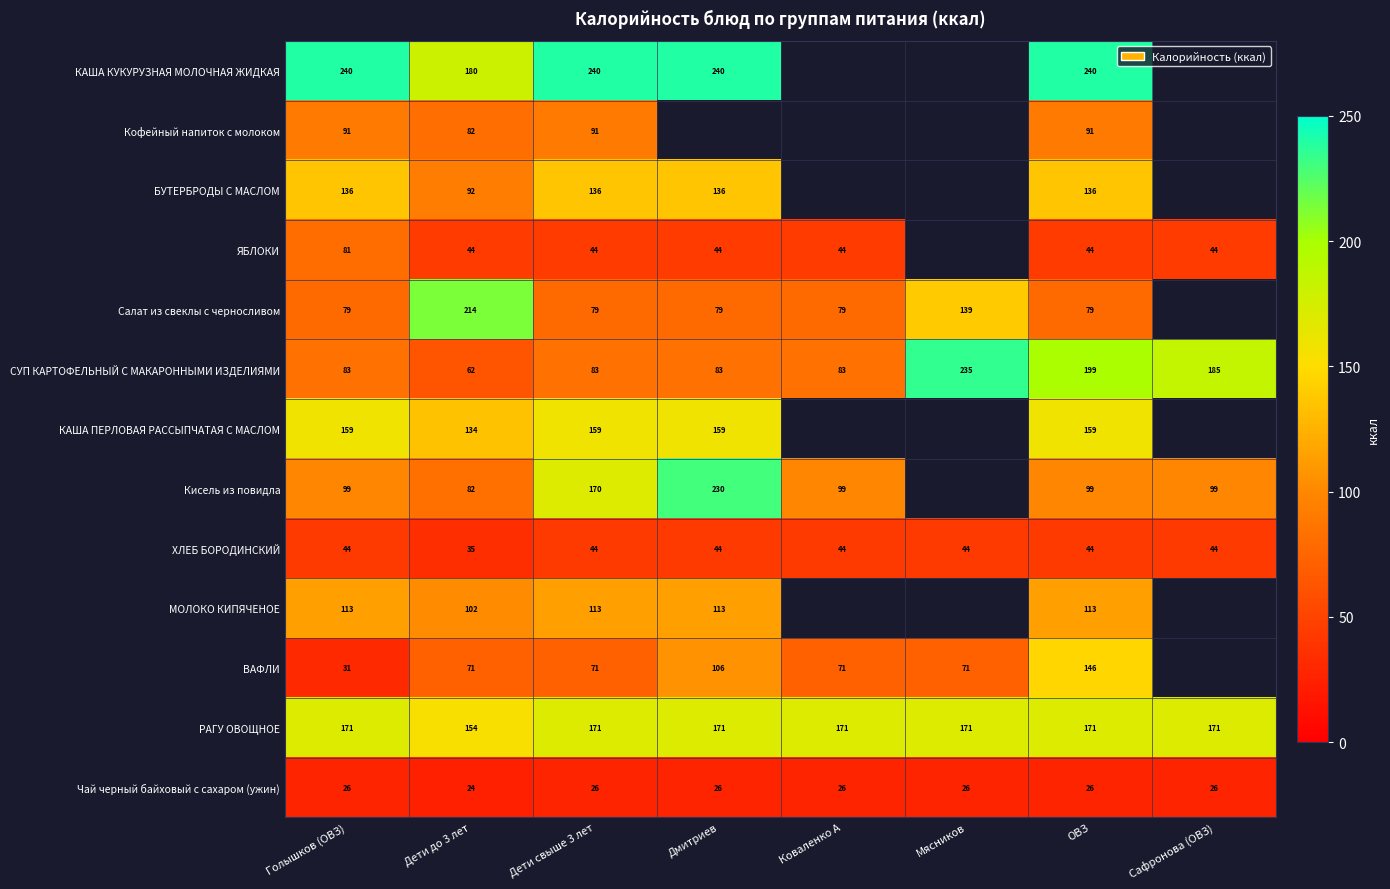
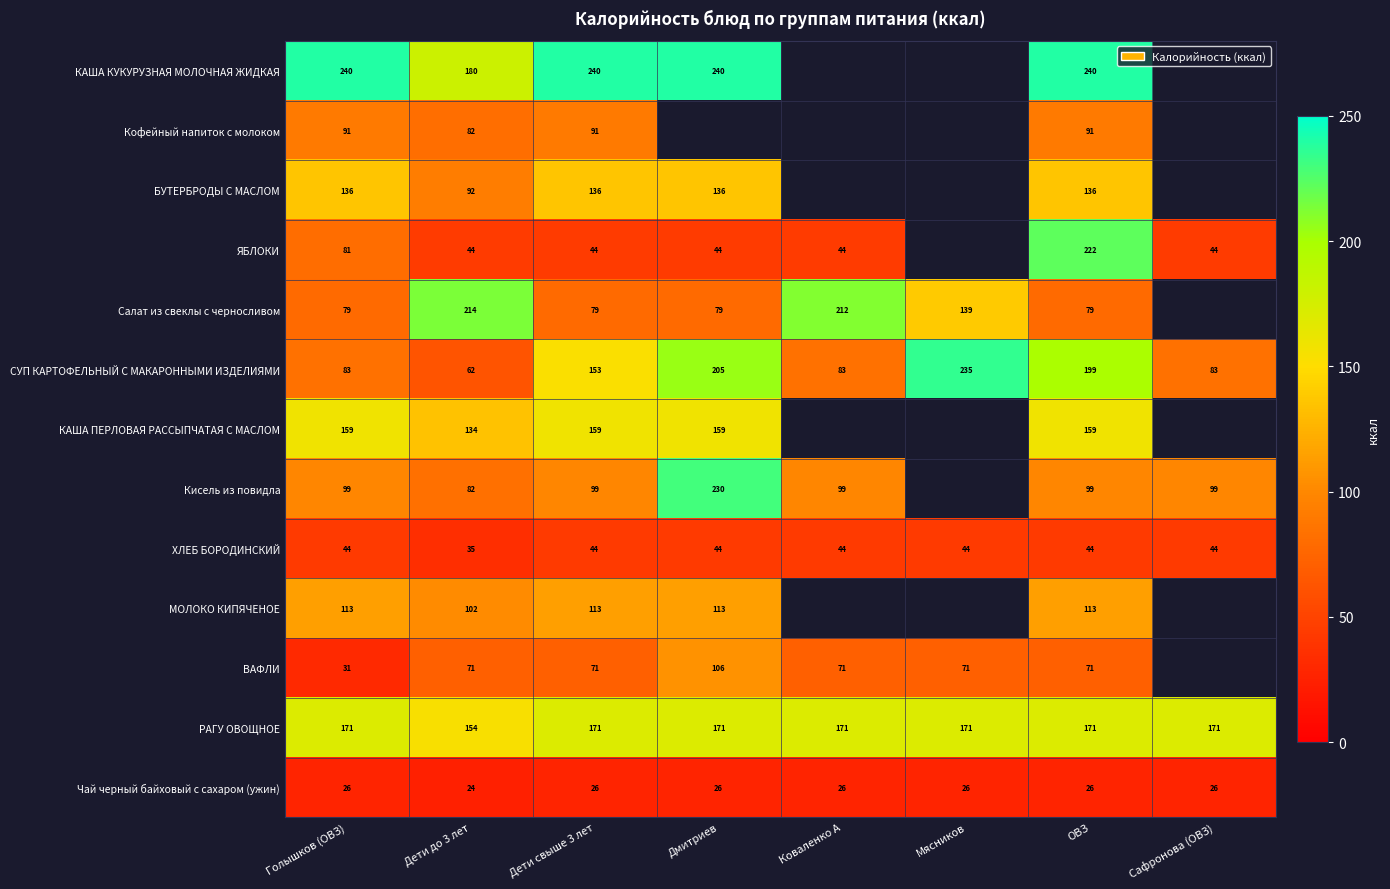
ЯБЛОКИ, ОВЗ: 44 -> 222
Салат из свеклы с черносливом, Коваленко А: 79 -> 212
СУП КАРТОФЕЛЬНЫЙ С МАКАРОННЫМИ ИЗДЕЛИЯМИ, Дети свыше 3 лет: 83 -> 153
СУП КАРТОФЕЛЬНЫЙ С МАКАРОННЫМИ ИЗДЕЛИЯМИ, Дмитриев: 83 -> 205
СУП КАРТОФЕЛЬНЫЙ С МАКАРОННЫМИ ИЗДЕЛИЯМИ, Сафронова (ОВЗ): 185 -> 83
Кисель из повидла, Дети свыше 3 лет: 170 -> 99
ВАФЛИ, ОВЗ: 146 -> 71
